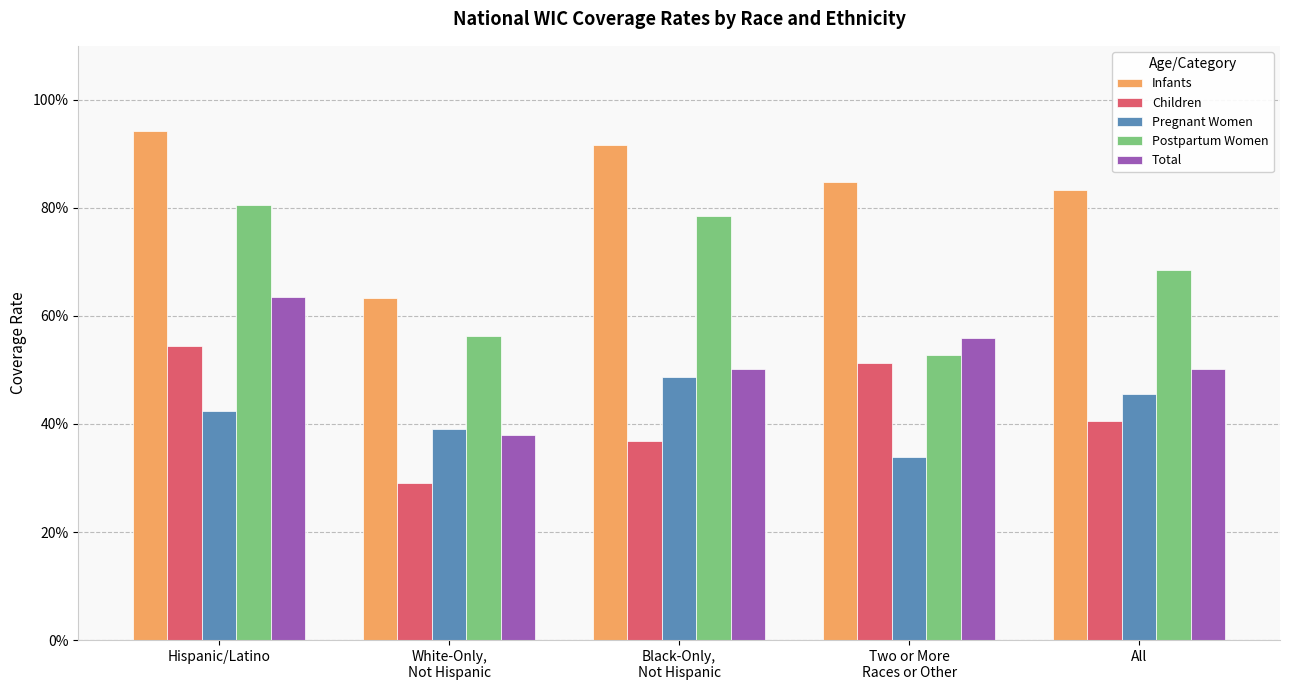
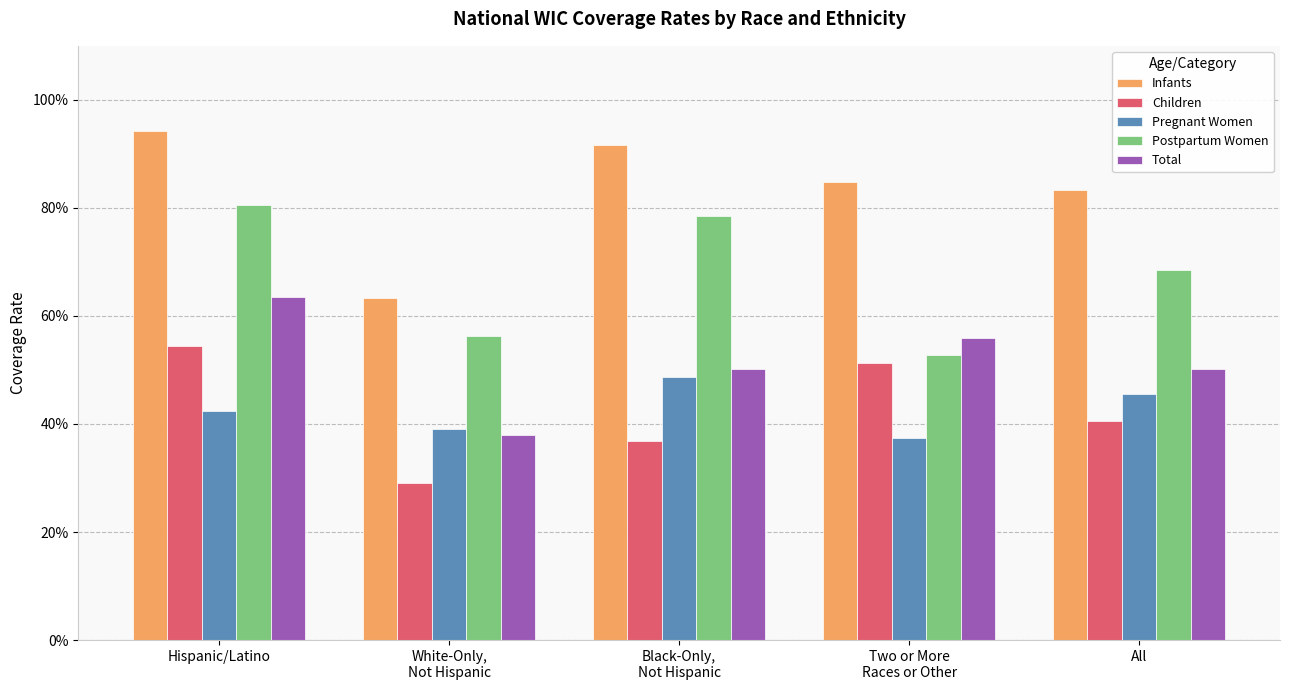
Pregnant Women, Two or More Races or Other: 34% -> 37%
